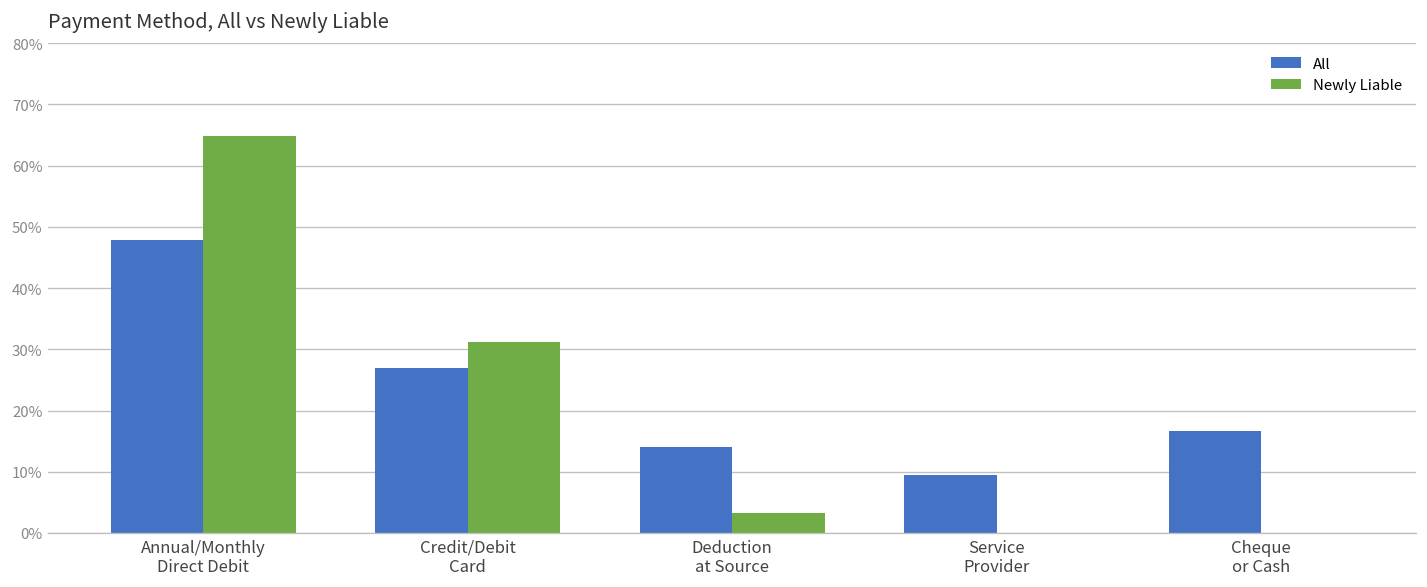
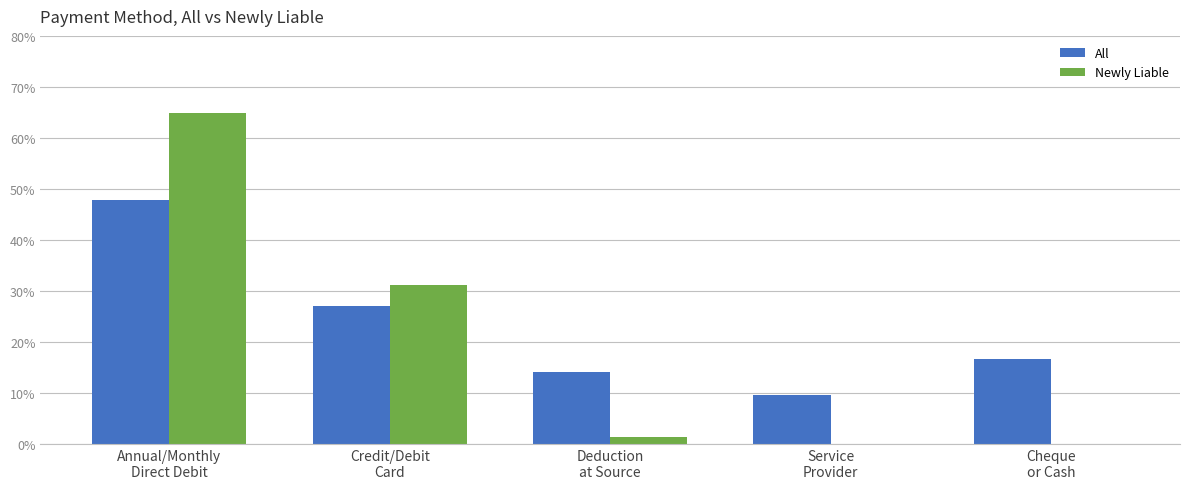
Newly Liable, Deduction at Source: 3% -> 1%
